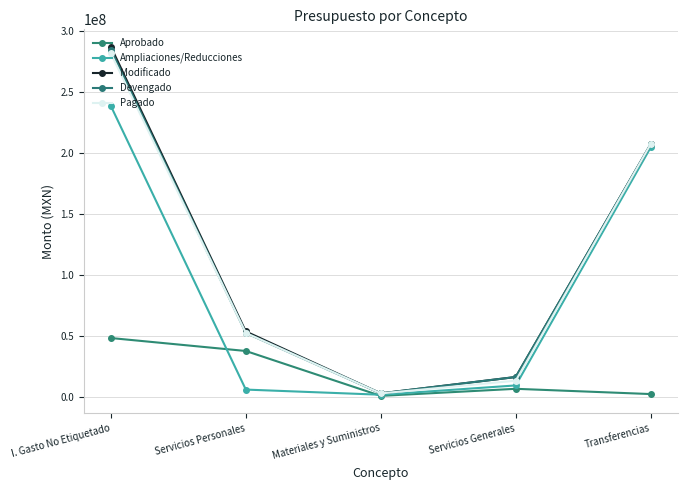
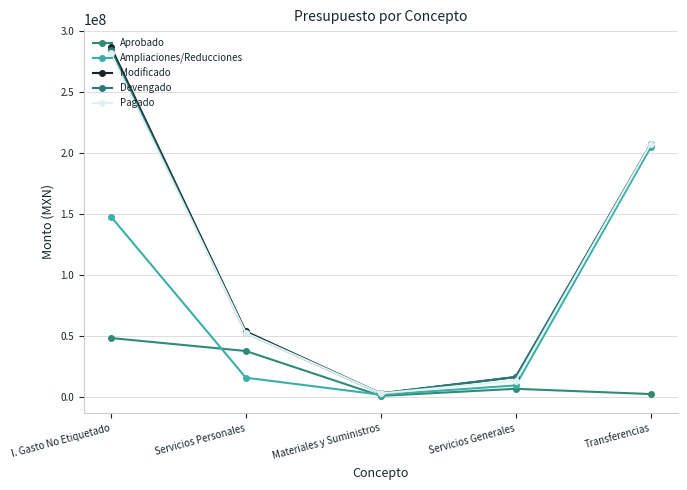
Ampliaciones/Reducciones, I. Gasto No Etiquetado: 239000000 -> 148000000
Ampliaciones/Reducciones, Servicios Personales: 6000000 -> 16000000
